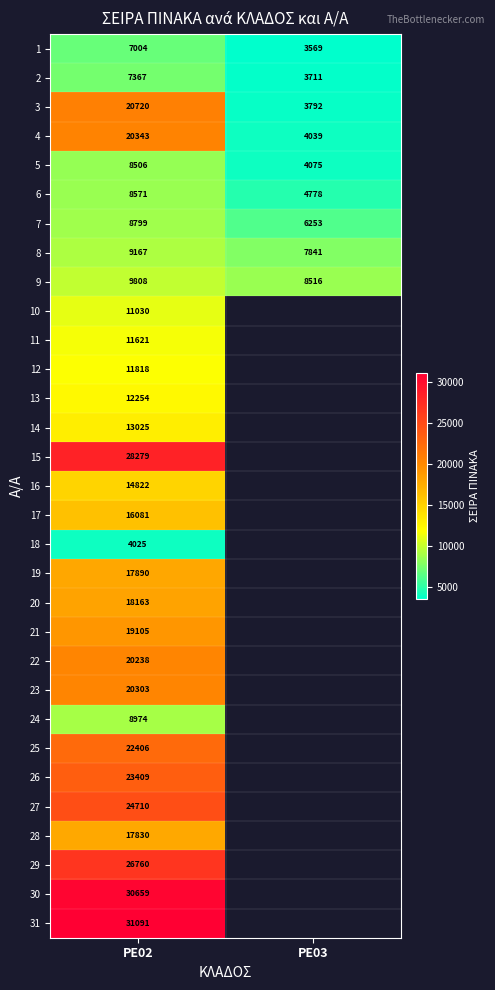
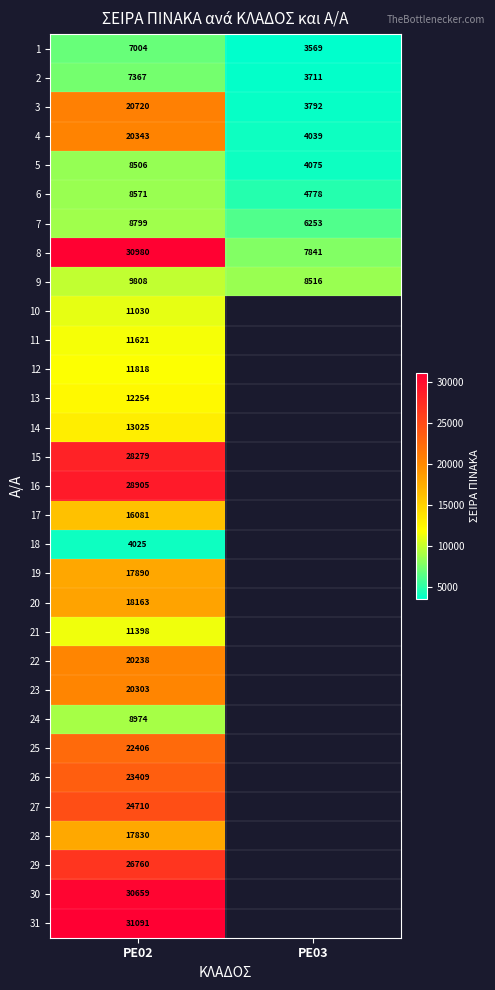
8, PE02: 9167 -> 30980
16, PE02: 14822 -> 28905
21, PE02: 19105 -> 11398
